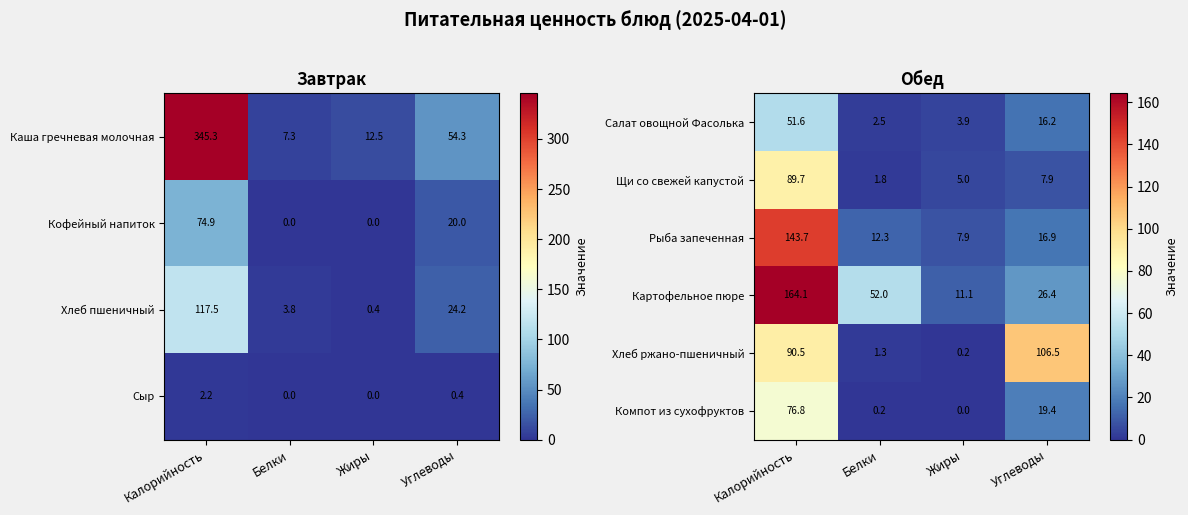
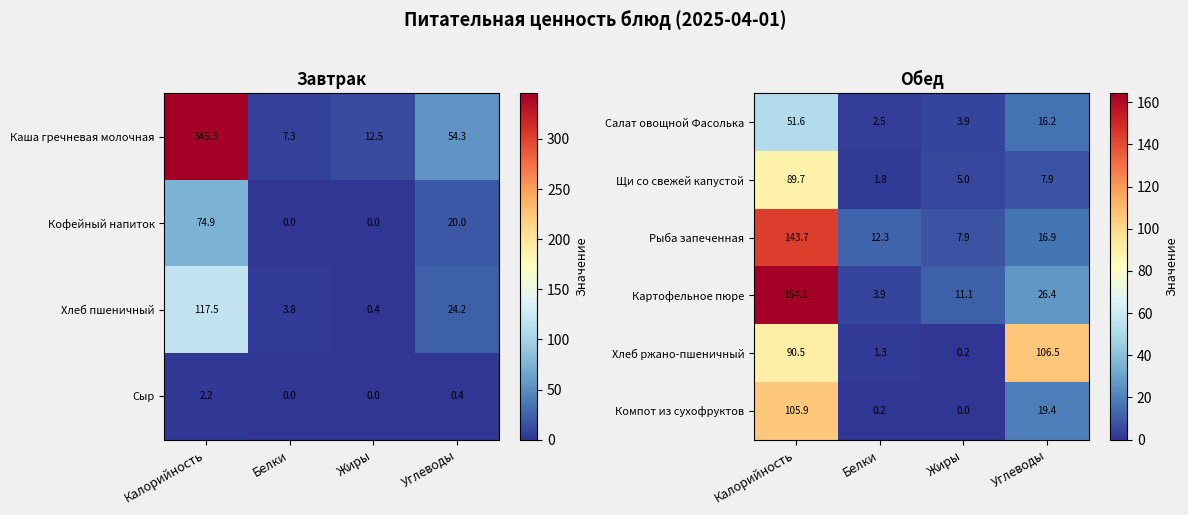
Обед, Картофельное пюре, Белки: 52.0 -> 3.9
Обед, Компот из сухофруктов, Калорийность: 76.8 -> 105.9
